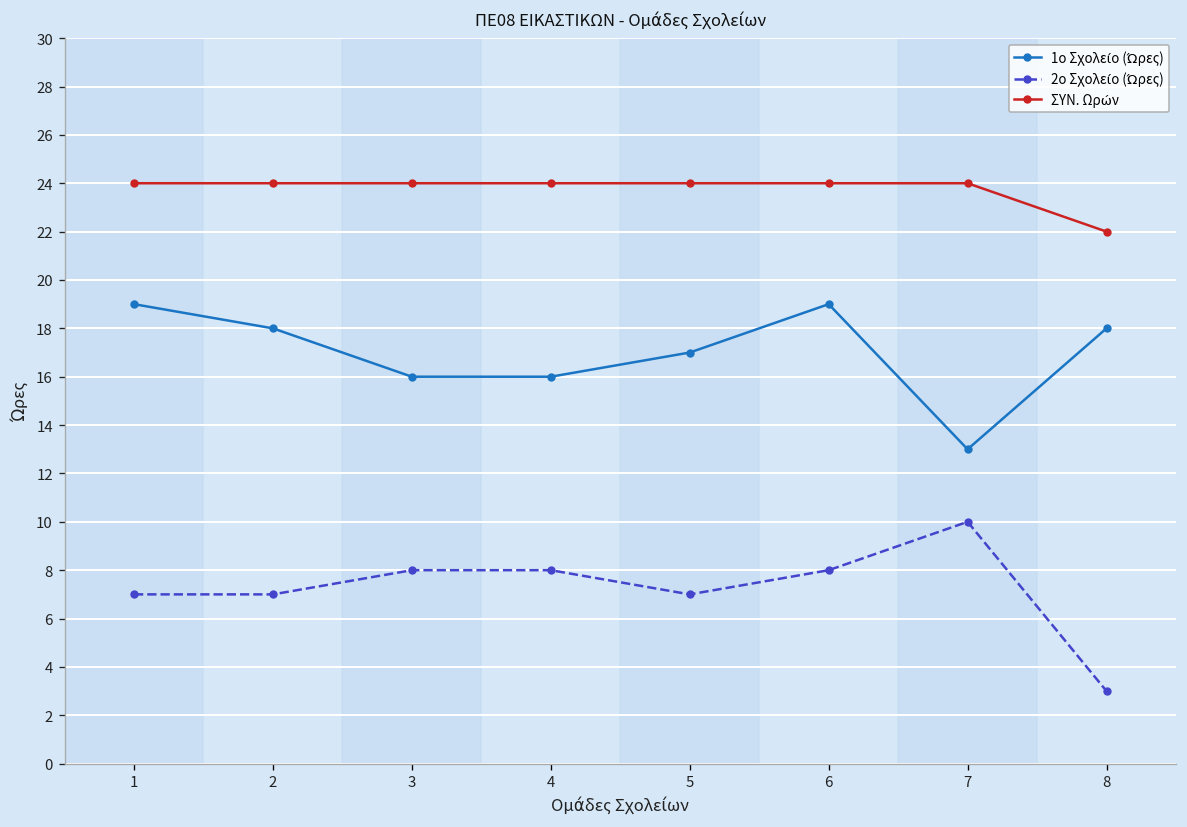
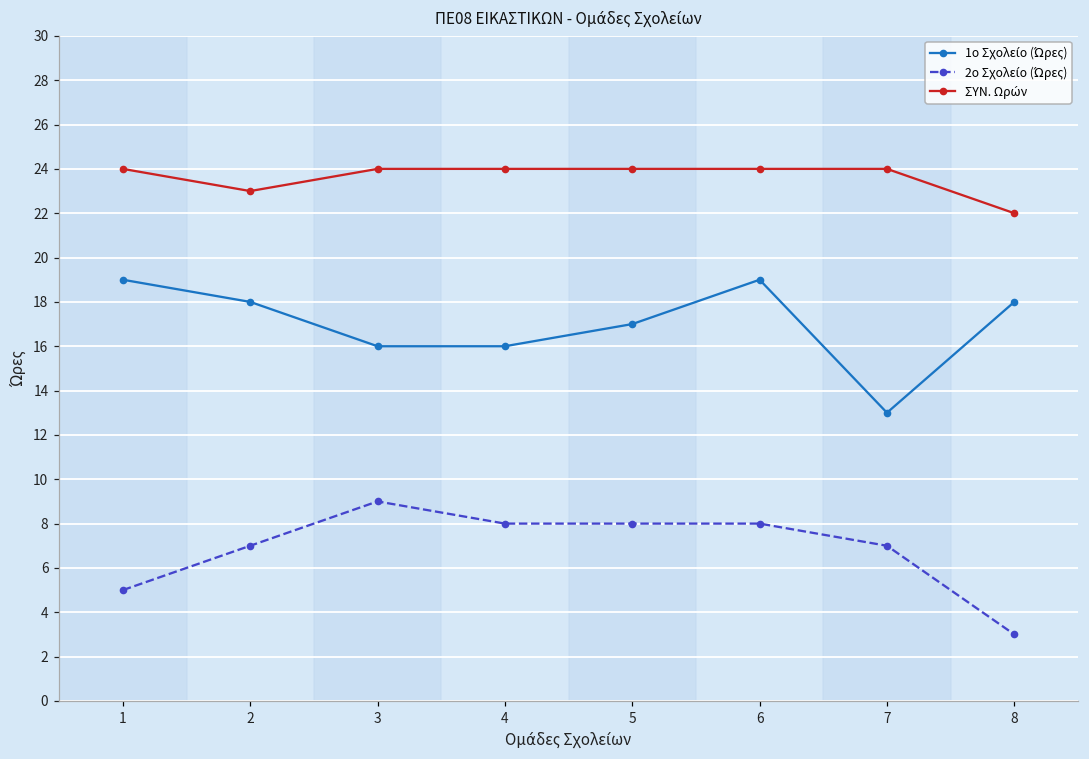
2ο Σχολείο (Ώρες), 1: 7 -> 5
ΣΥΝ. Ωρών, 2: 24 -> 23
2ο Σχολείο (Ώρες), 3: 8 -> 9
2ο Σχολείο (Ώρες), 5: 7 -> 8
2ο Σχολείο (Ώρες), 7: 10 -> 7
